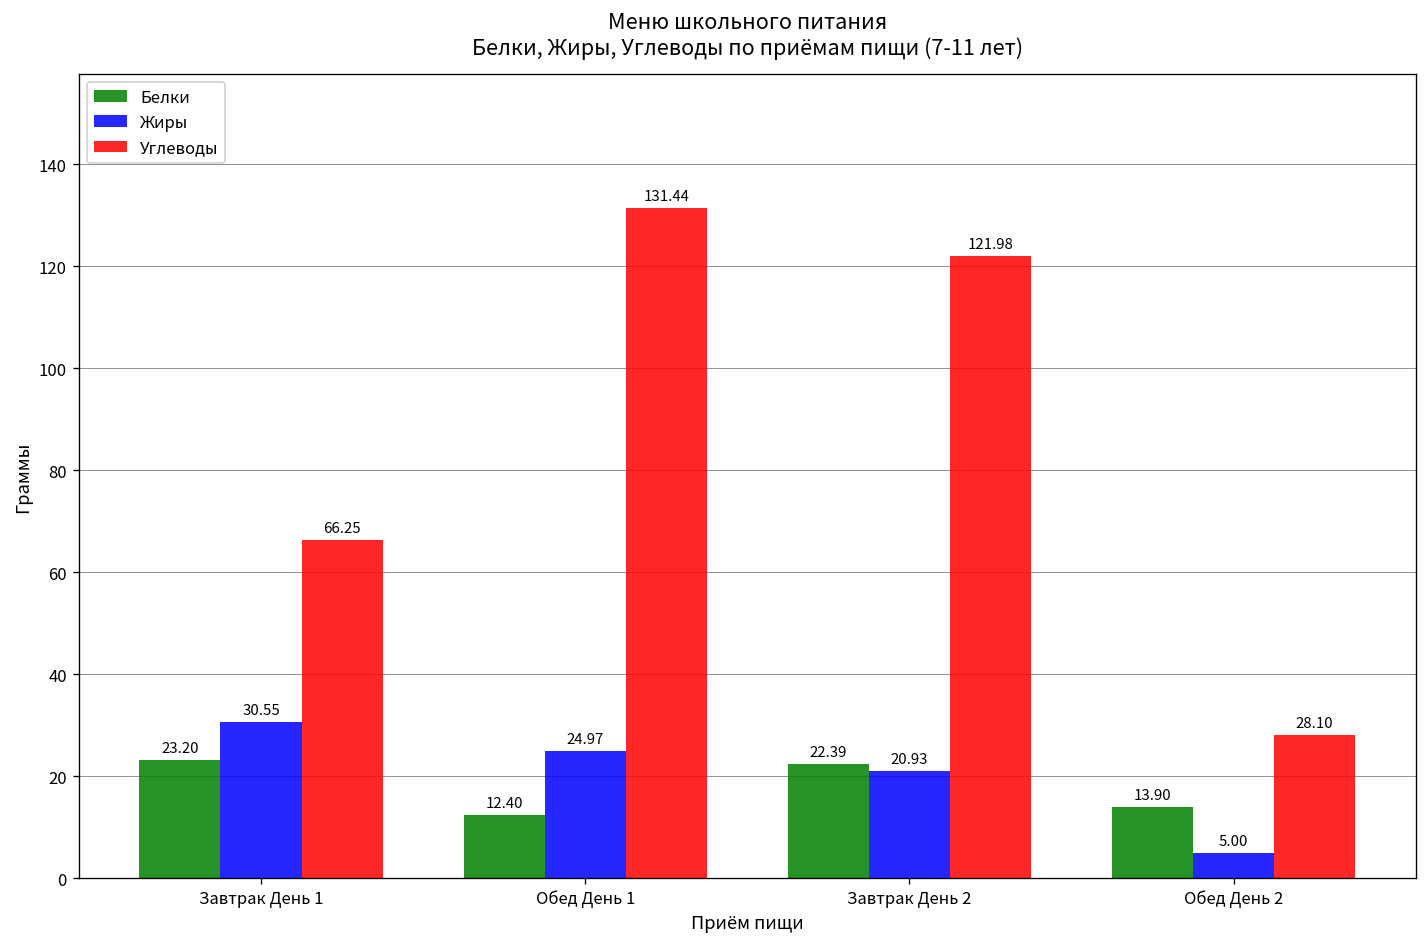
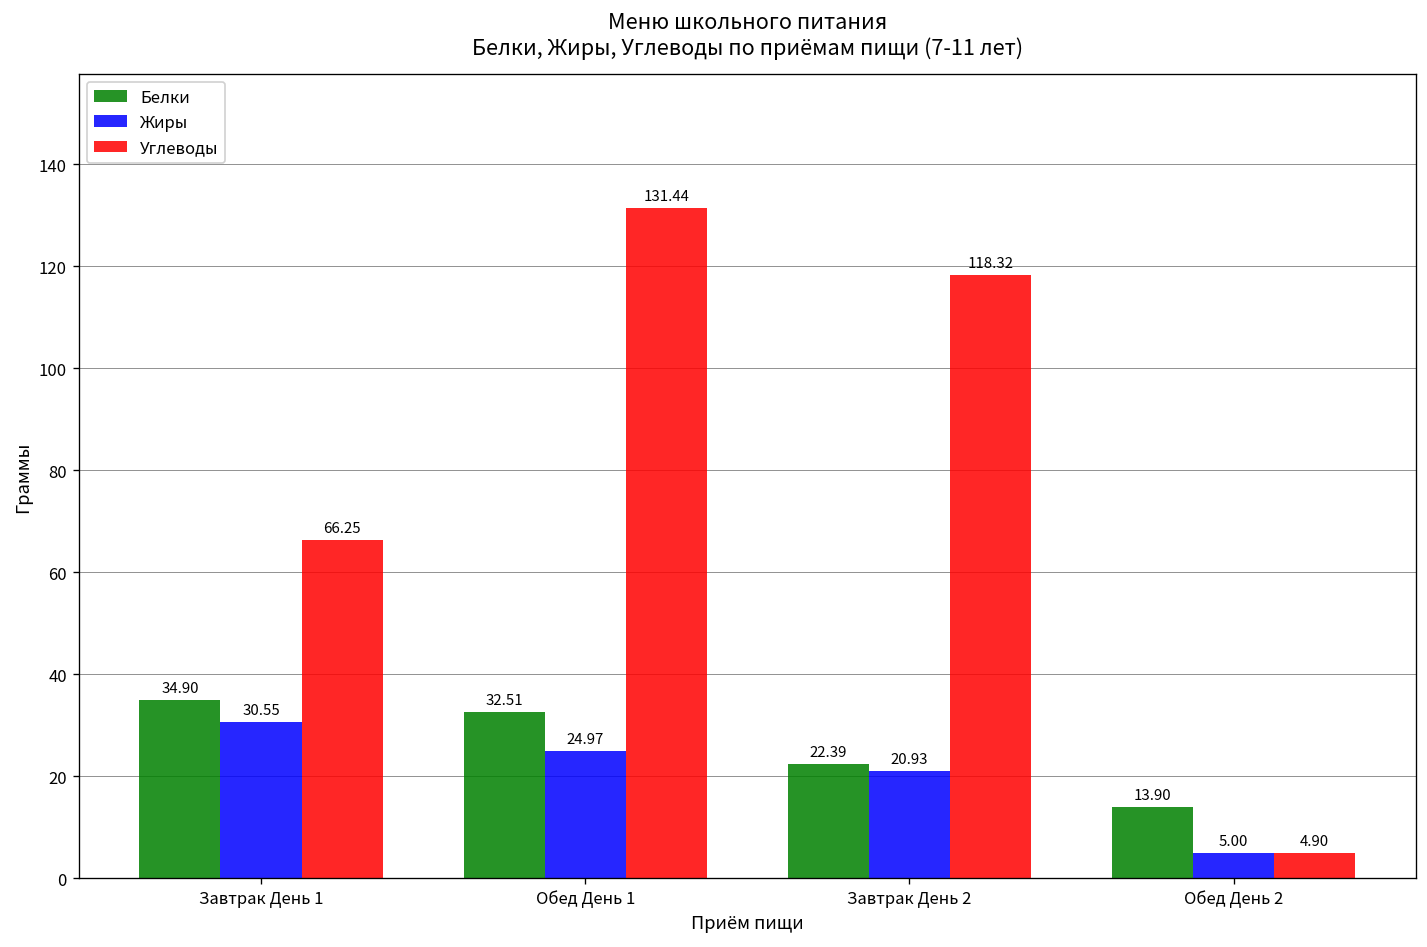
Белки, Завтрак День 1: 23.20 -> 34.90
Белки, Обед День 1: 12.40 -> 32.51
Углеводы, Завтрак День 2: 121.98 -> 118.32
Углеводы, Обед День 2: 28.10 -> 4.90
